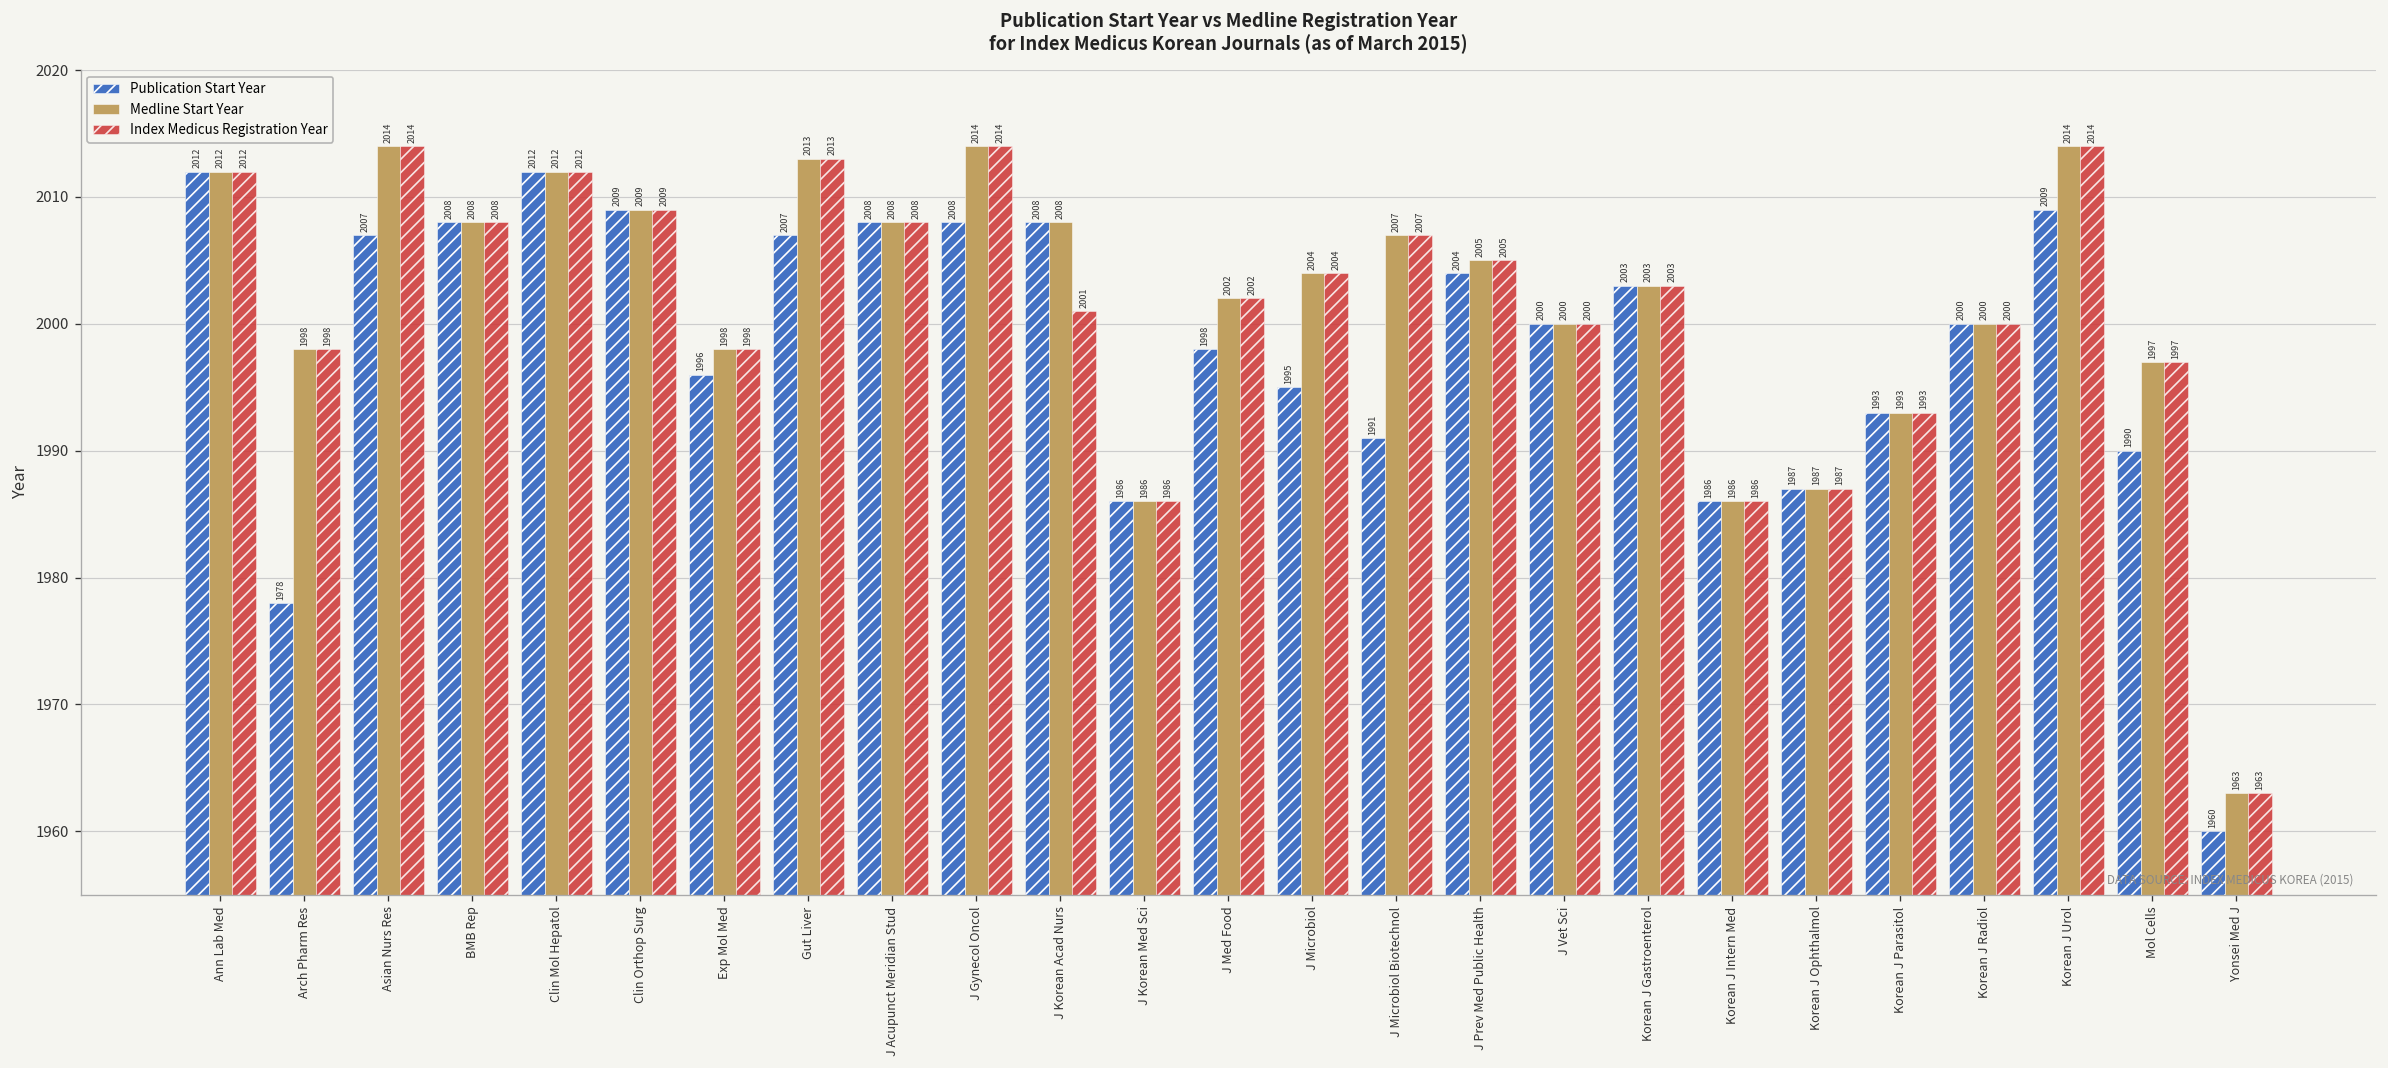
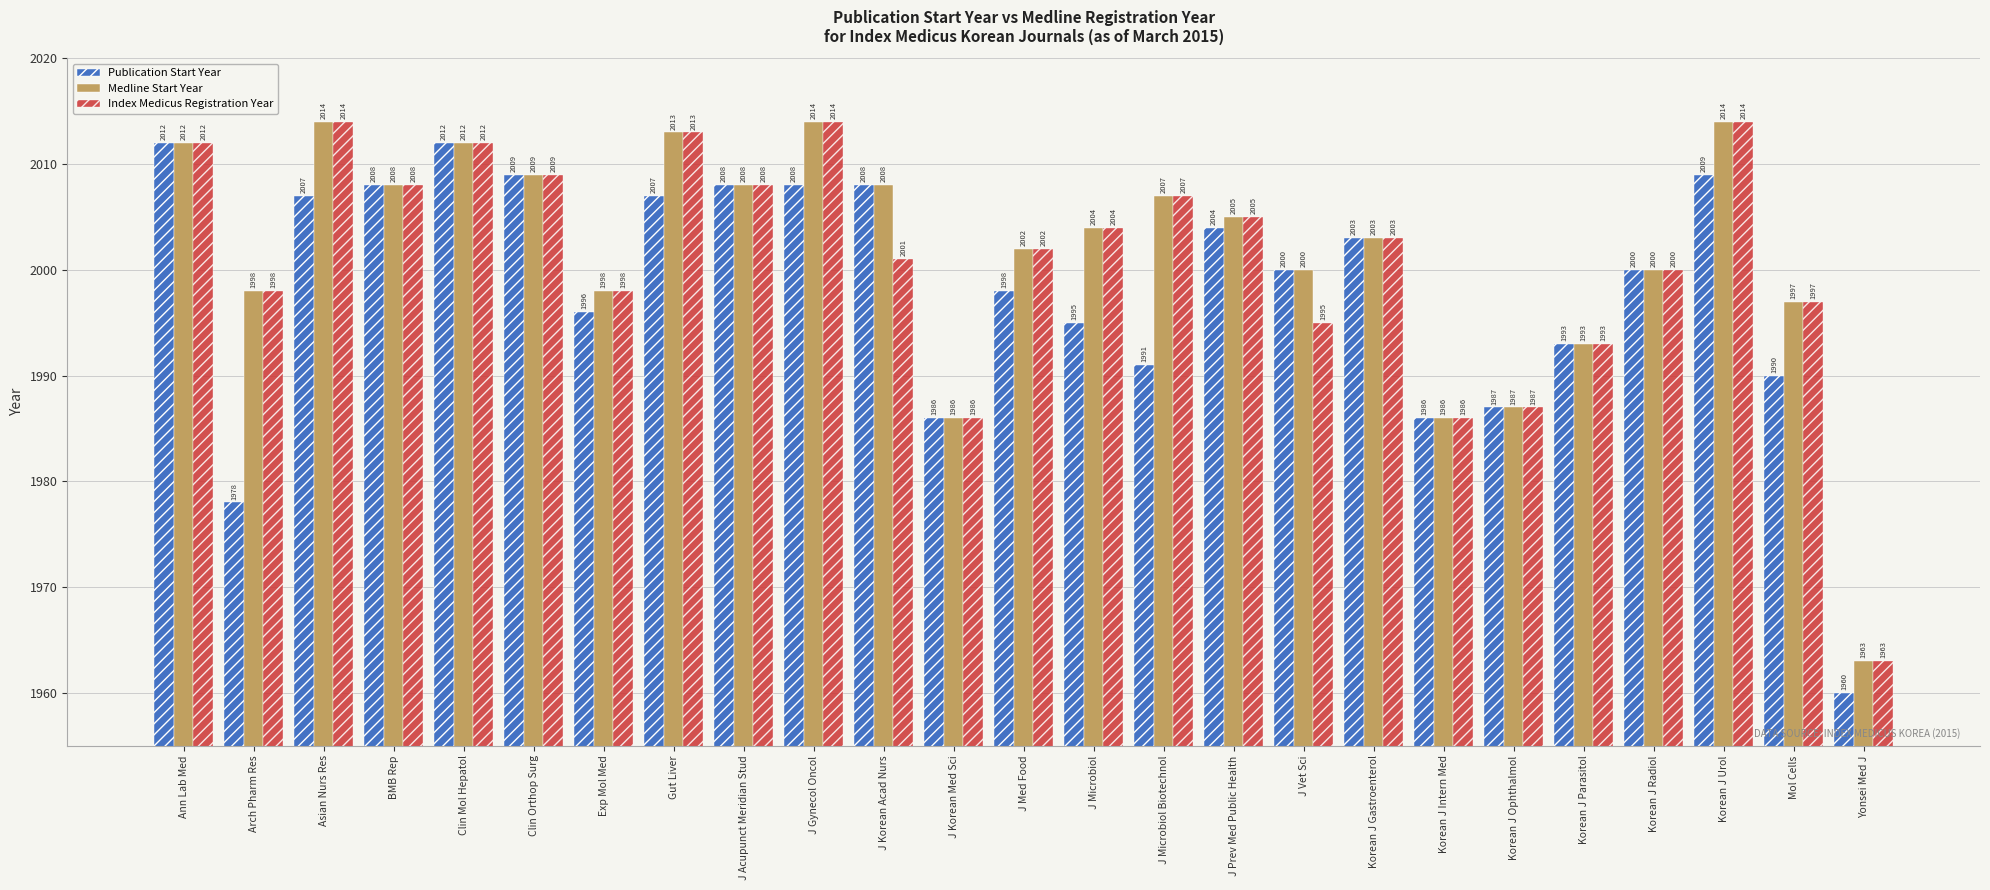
Index Medicus Registration Year, J Vet Sci: 2000 -> 1995
